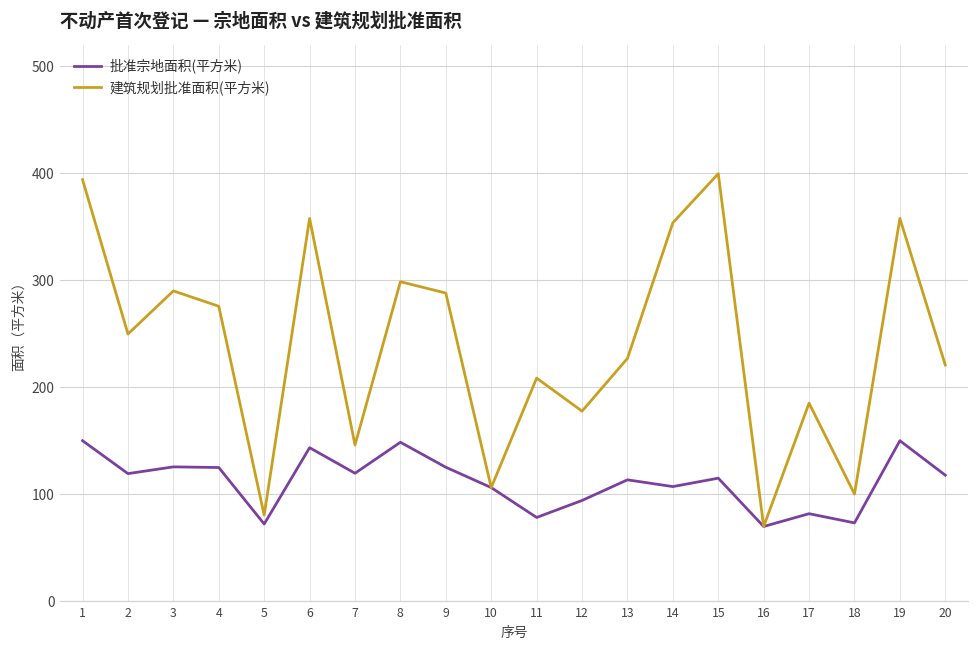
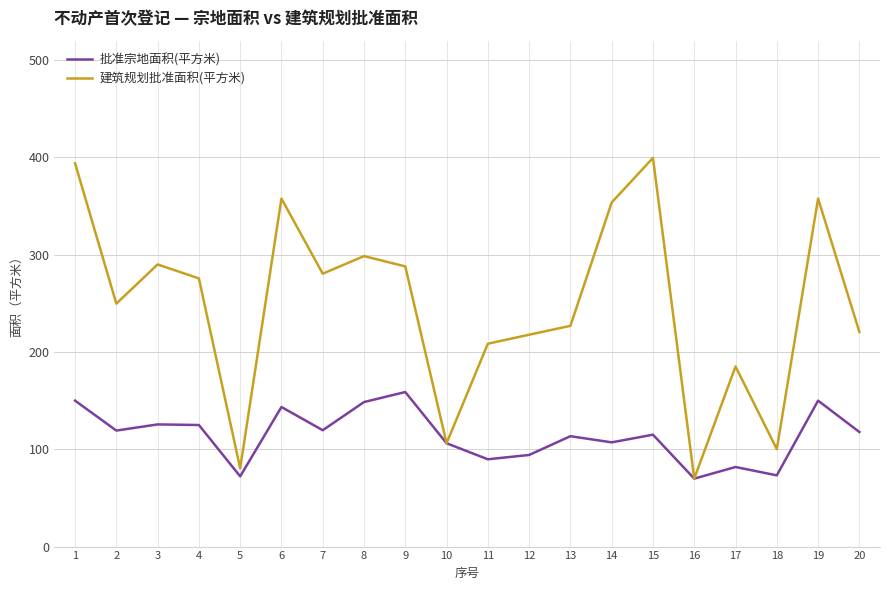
建筑规划批准面积(平方米), 7: 150 -> 280
批准宗地面积(平方米), 9: 130 -> 160
批准宗地面积(平方米), 11: 80 -> 90
建筑规划批准面积(平方米), 12: 180 -> 220
